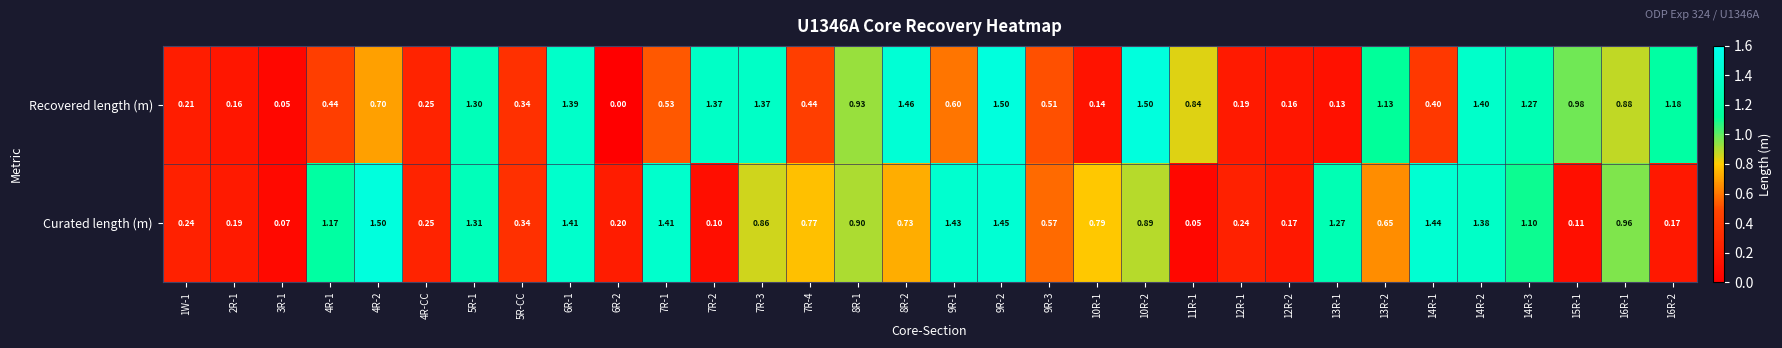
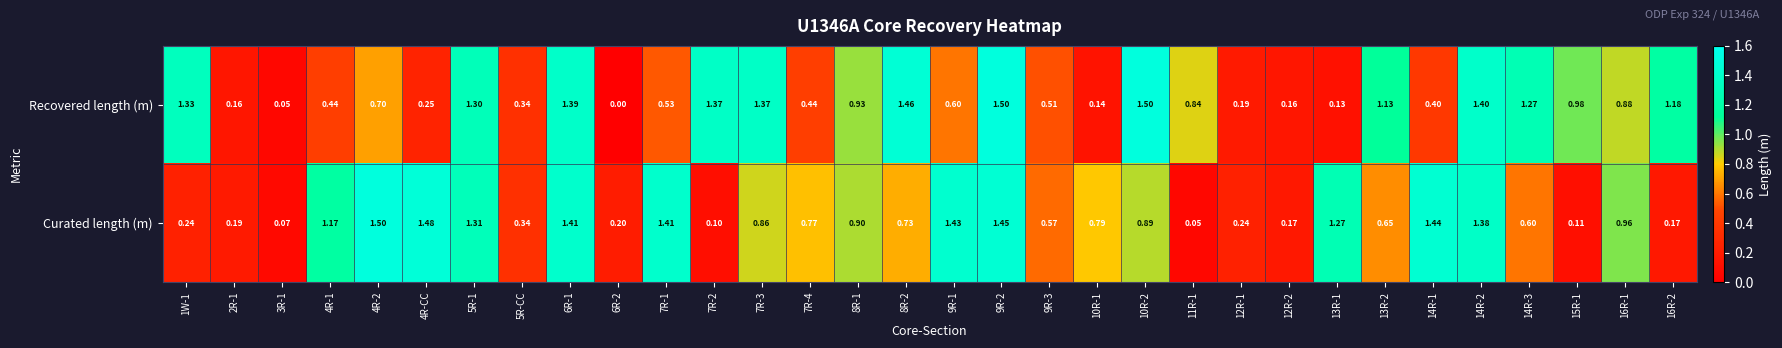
Recovered length (m), 1W-1: 0.21 -> 1.33
Curated length (m), 4R-CC: 0.25 -> 1.48
Curated length (m), 14R-3: 1.10 -> 0.60
